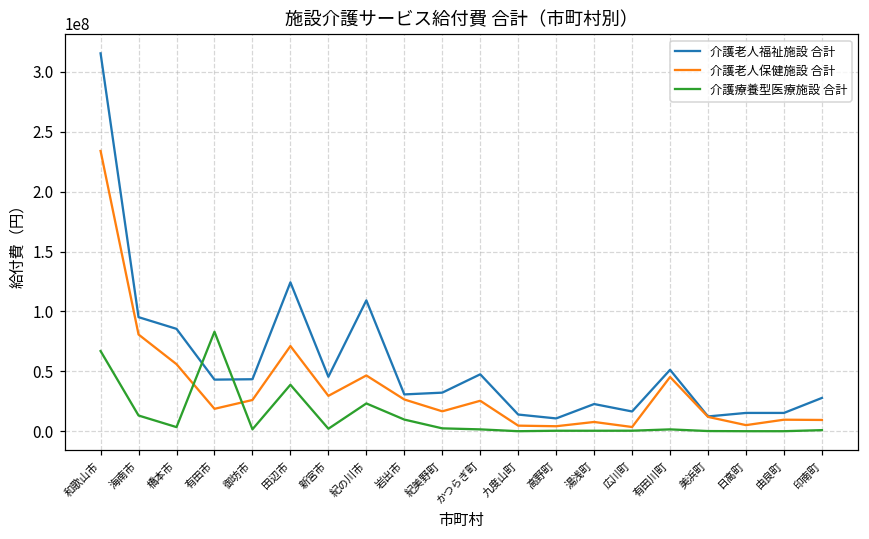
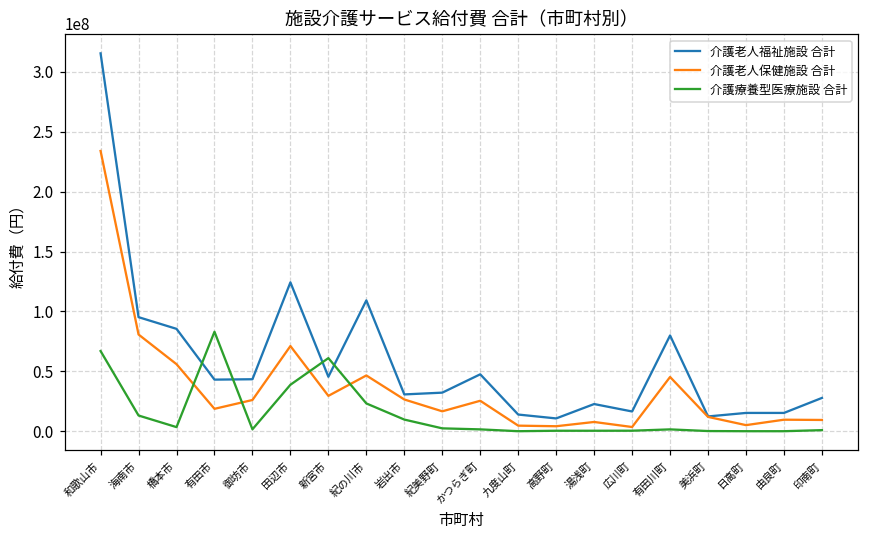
介護療養型医療施設 合計, 新宮市: 2000000 -> 61000000
介護老人福祉施設 合計, 有田川町: 51000000 -> 80000000
